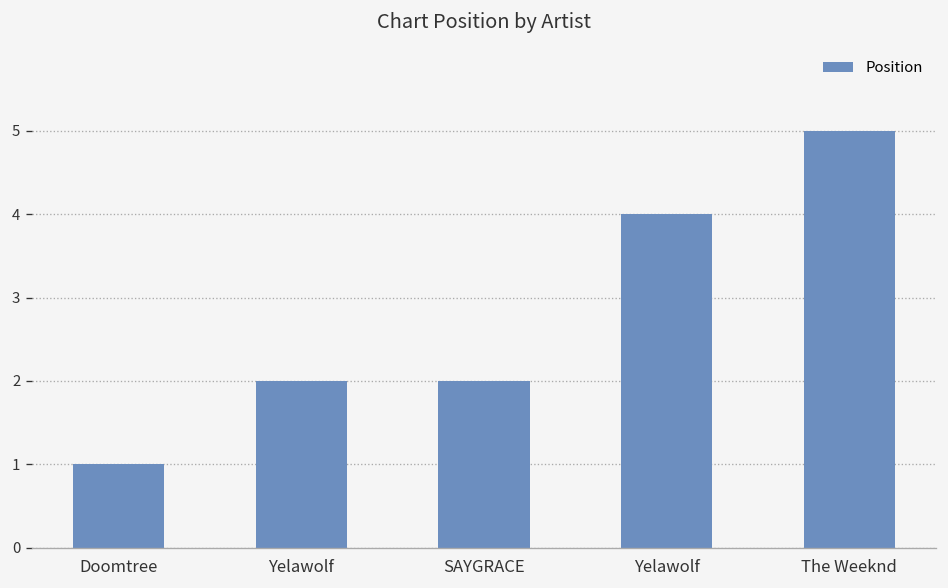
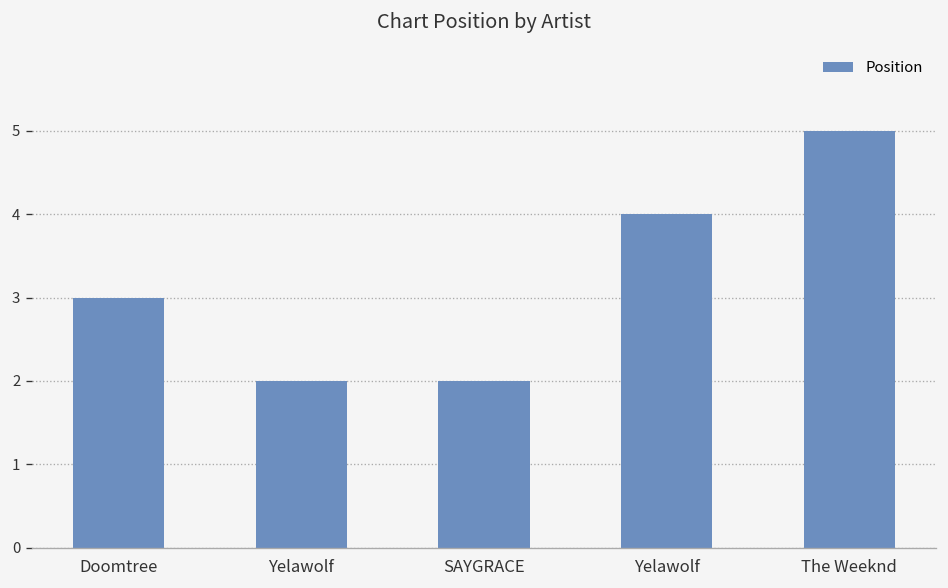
Doomtree: 1 -> 3
